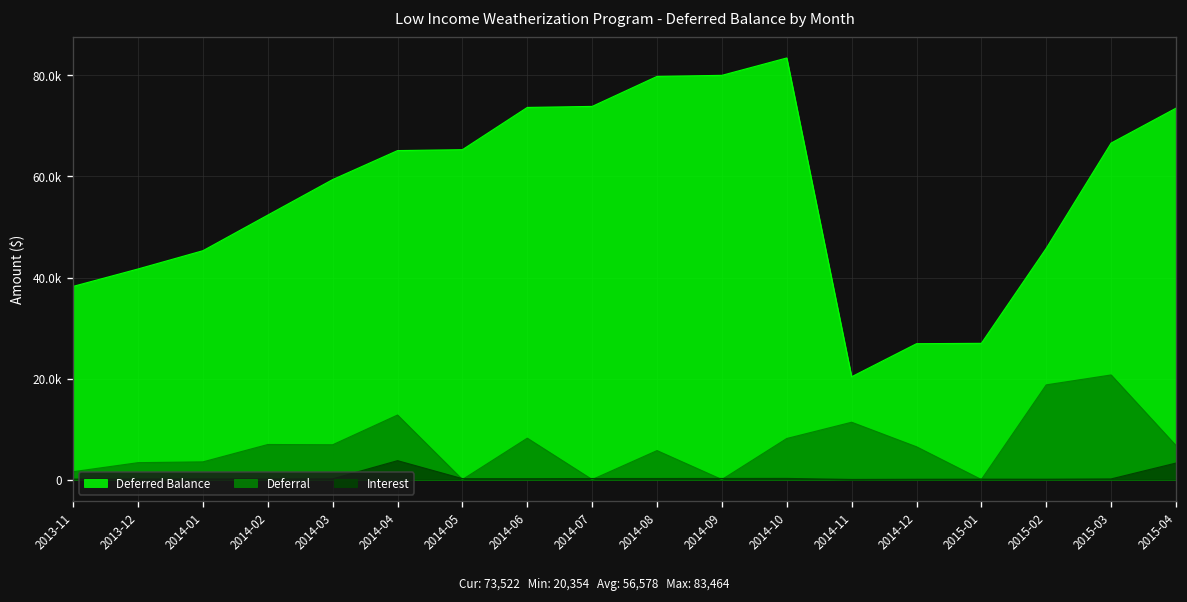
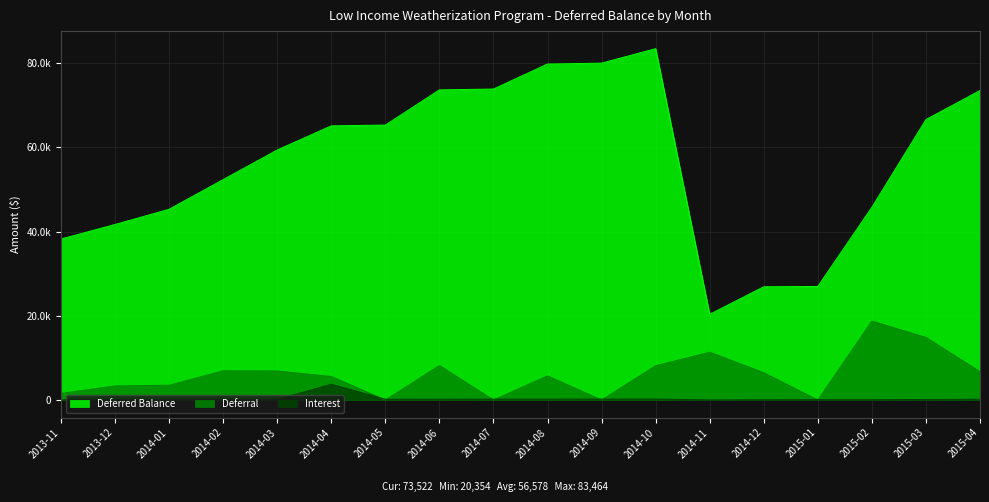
Deferral, 2014-04: 13000 -> 6000
Deferral, 2015-03: 21000 -> 15000
Interest, 2015-04: 3000 -> 0
